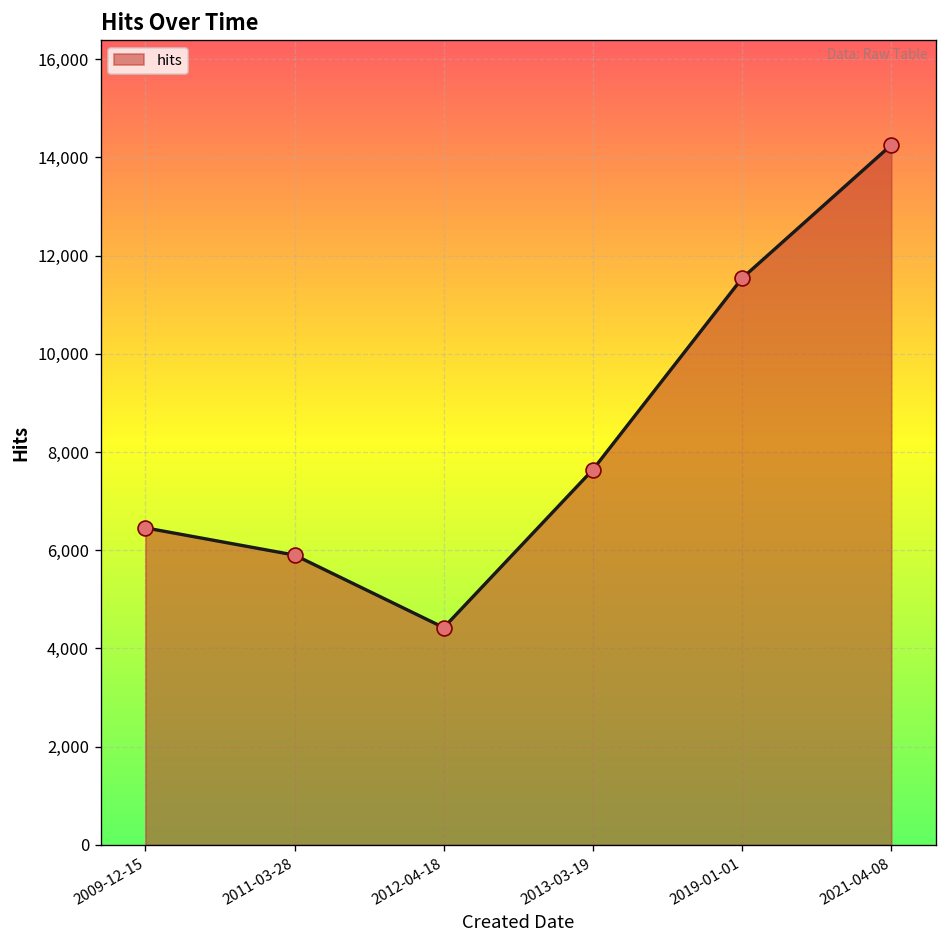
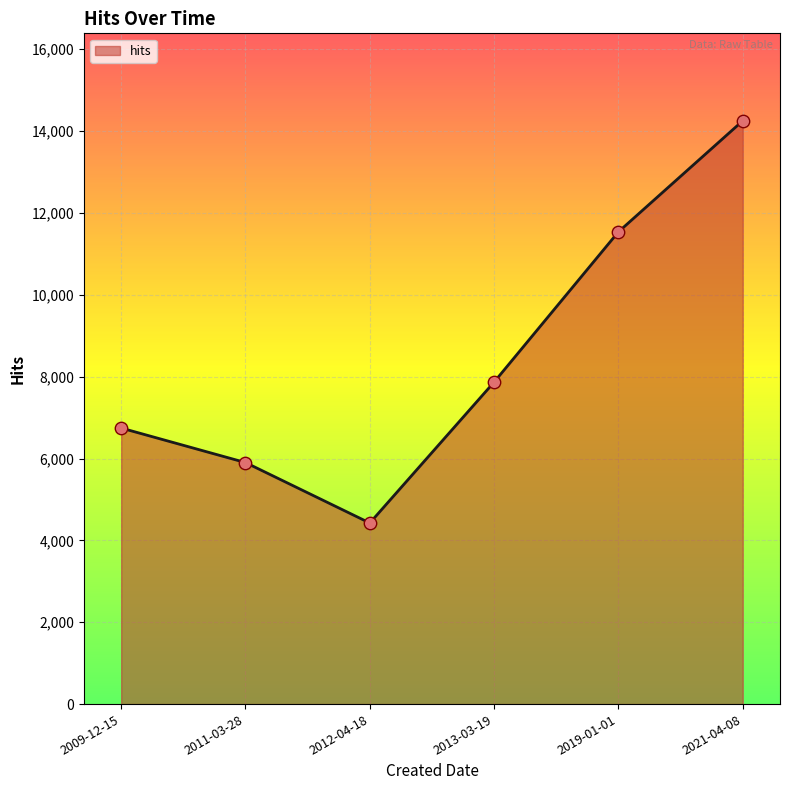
2009-12-15: 6,500 -> 6,700
2013-03-19: 7,600 -> 7,900
